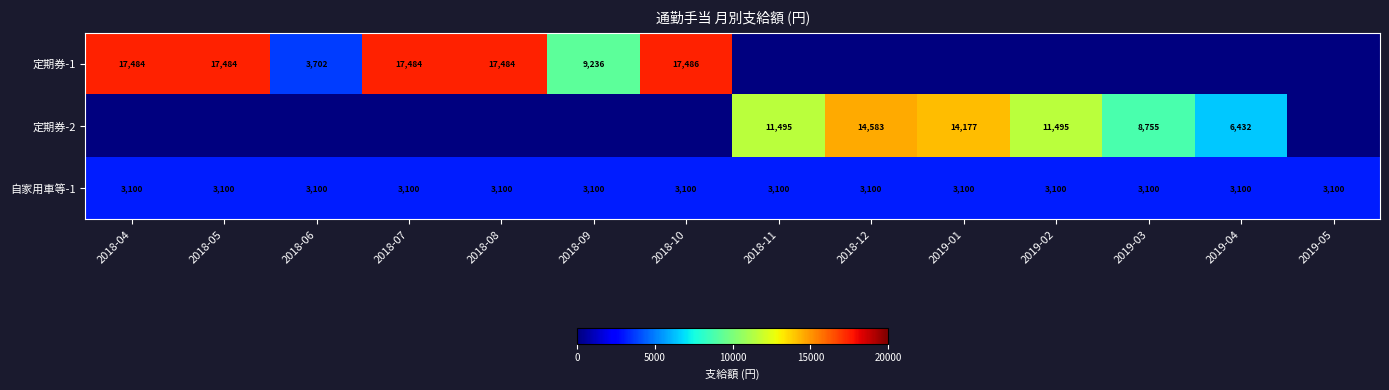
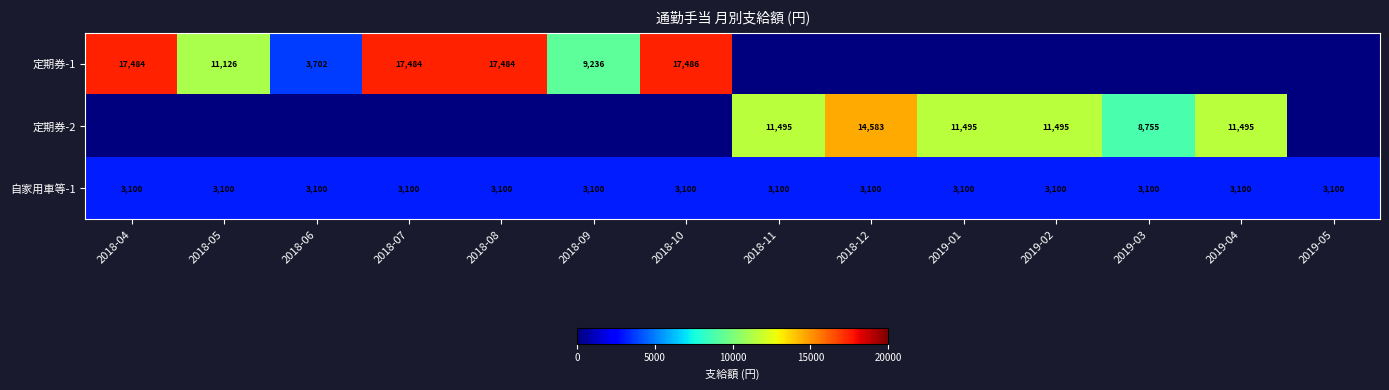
定期券-1, 2018-05: 17,484 -> 11,126
定期券-2, 2019-01: 14,177 -> 11,495
定期券-2, 2019-04: 6,432 -> 11,495
